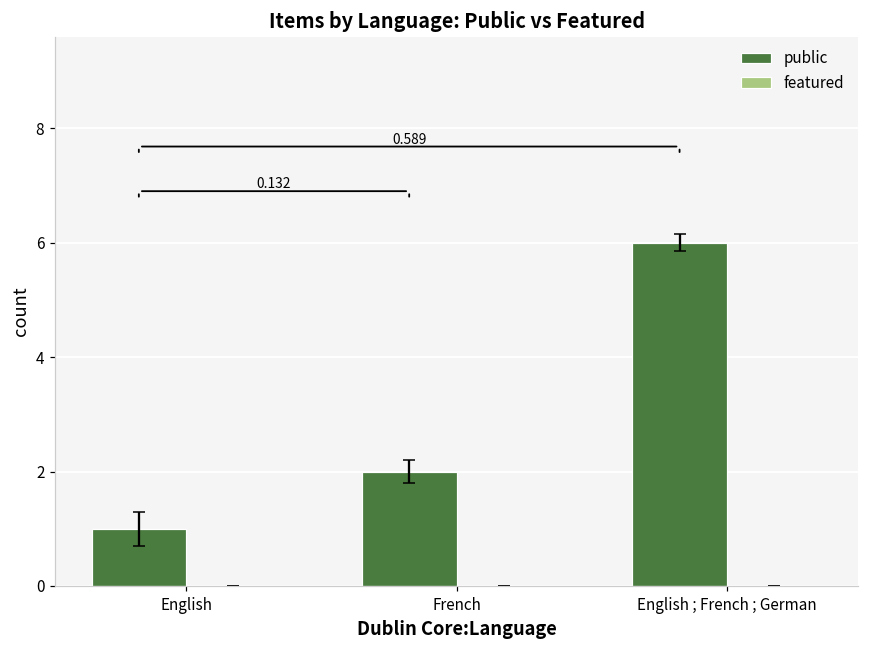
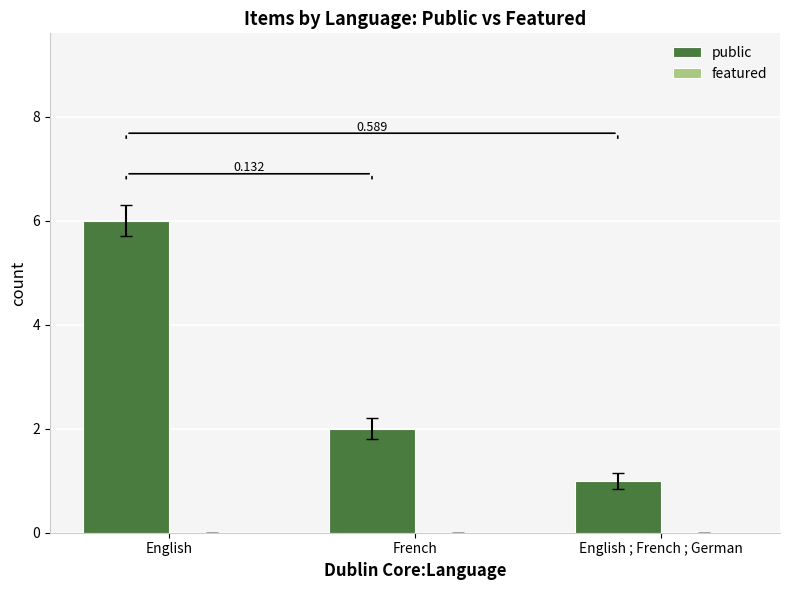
public, English: 1 -> 6
public, English ; French ; German: 6 -> 1
